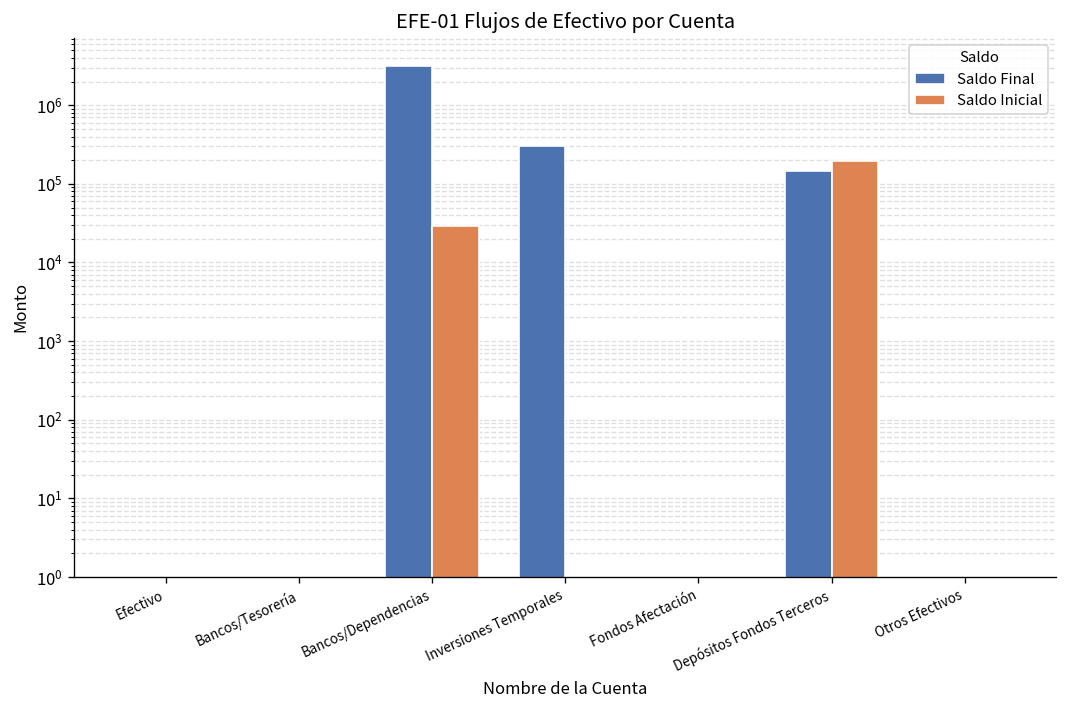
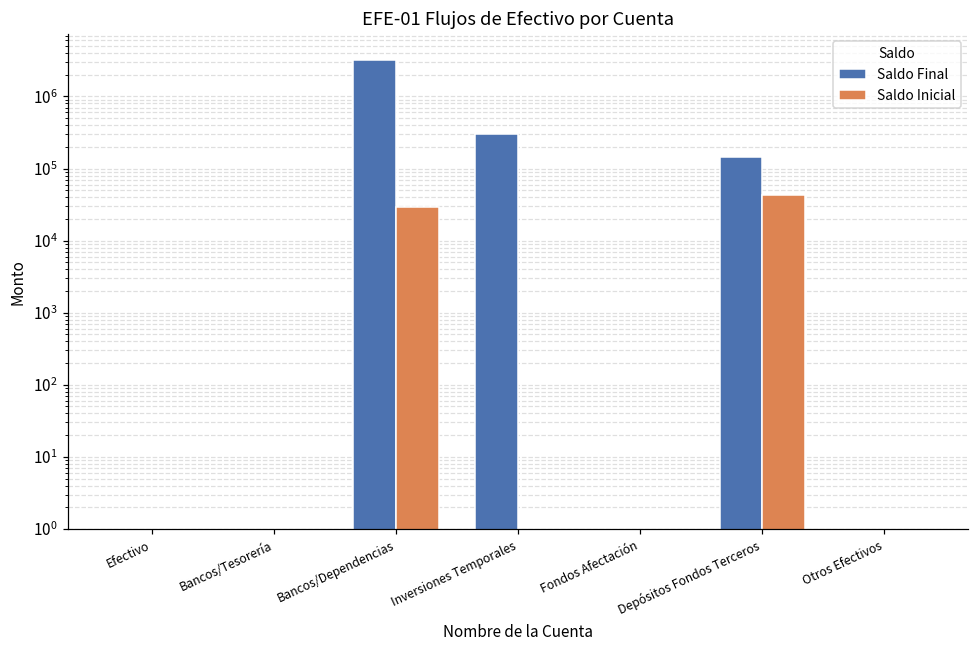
Saldo Inicial, Depósitos Fondos Terceros: 200000 -> 40000
